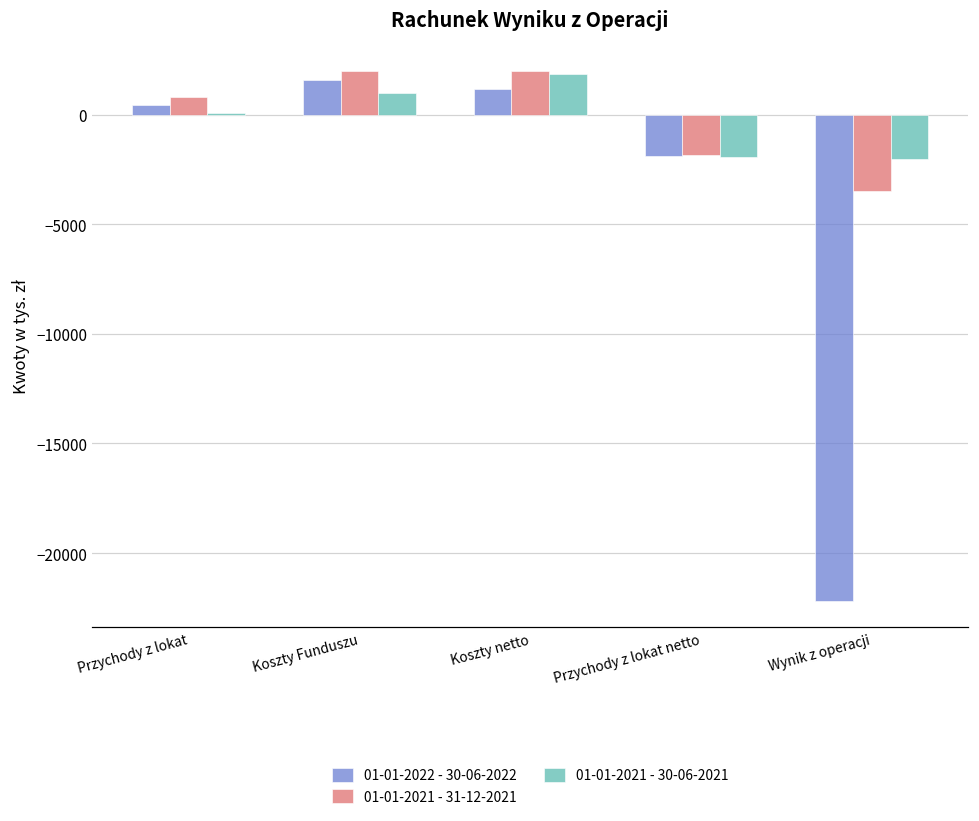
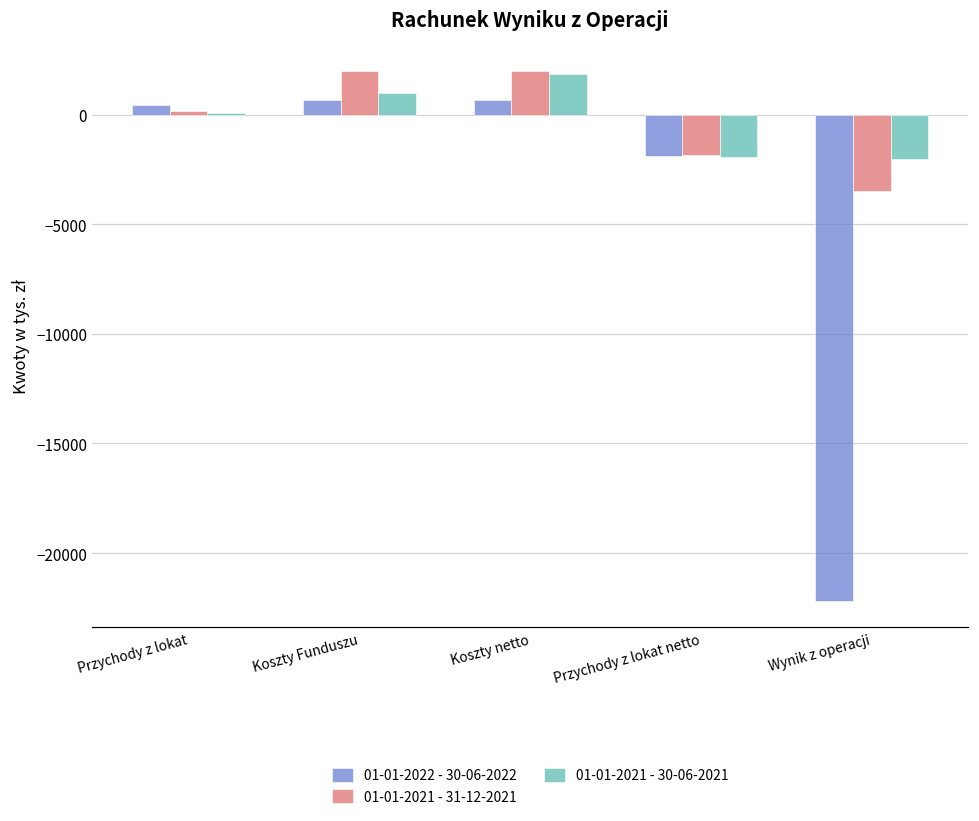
01-01-2021 - 31-12-2021, Przychody z lokat: 800 -> 100
01-01-2022 - 30-06-2022, Koszty Funduszu: 1600 -> 700
01-01-2022 - 30-06-2022, Koszty netto: 1200 -> 700
